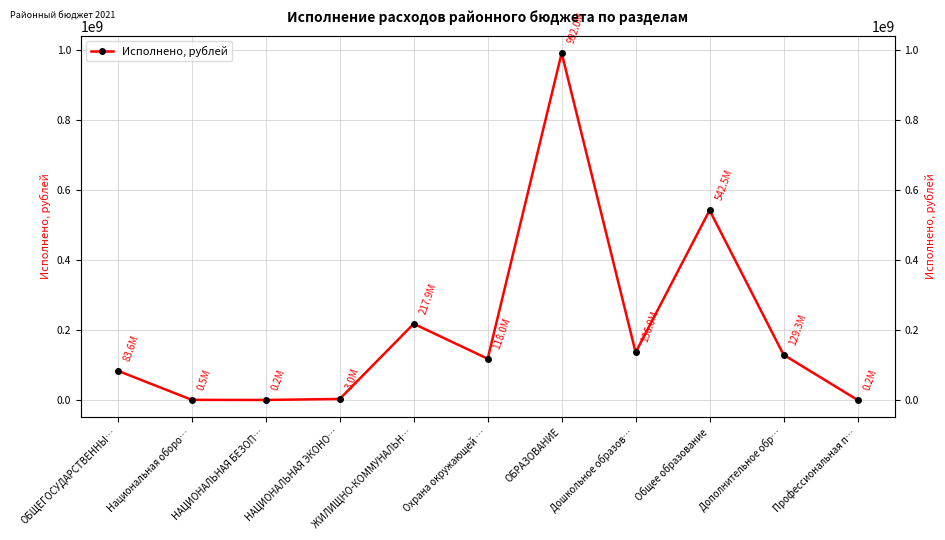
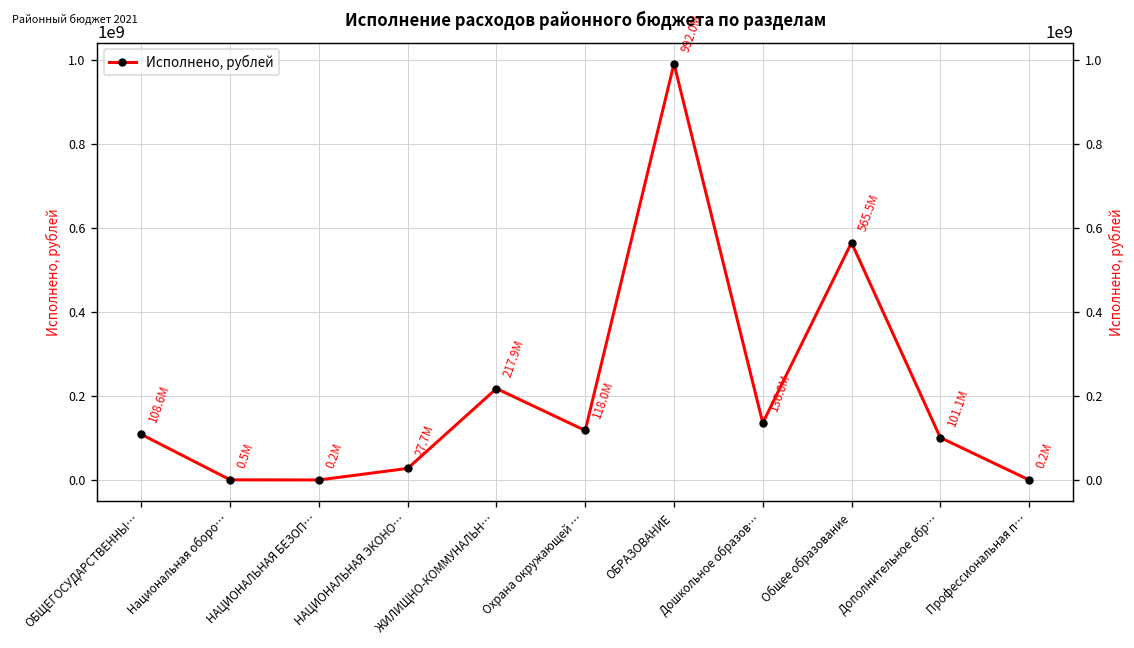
ОБЩЕГОСУДАРСТВЕННЫ…: 83.6M -> 108.6M
НАЦИОНАЛЬНАЯ ЭКОНО…: 3.0M -> 27.7M
Общее образование: 542.5M -> 565.5M
Дополнительное обр…: 129.3M -> 101.1M
